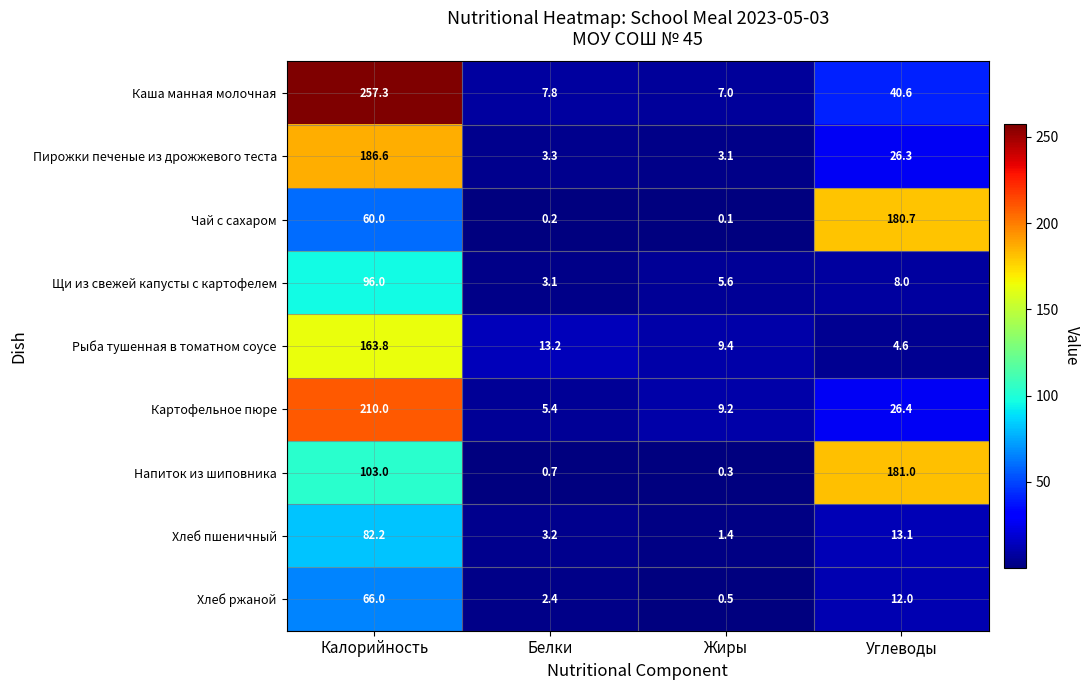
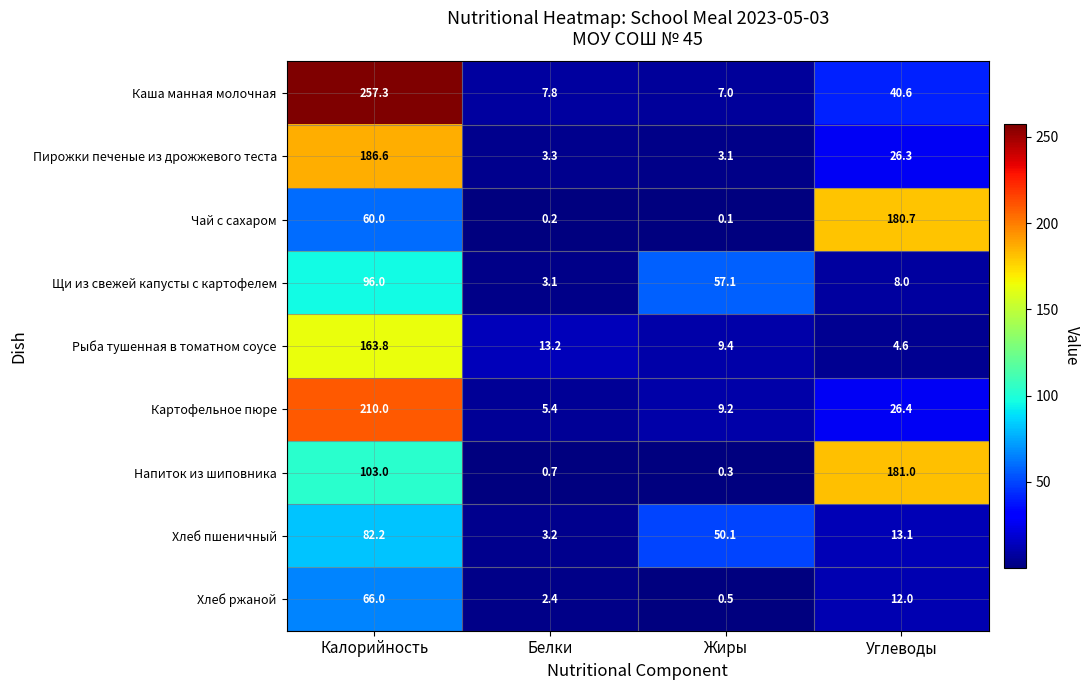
Щи из свежей капусты с картофелем, Жиры: 5.6 -> 57.1
Хлеб пшеничный, Жиры: 1.4 -> 50.1
